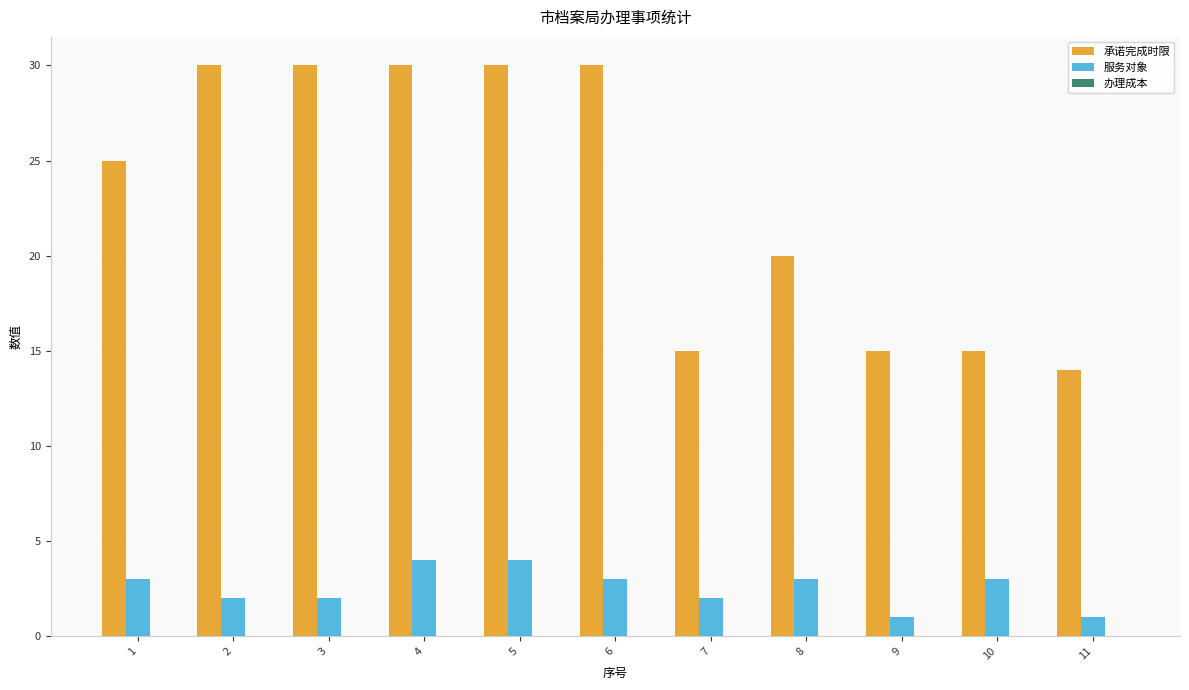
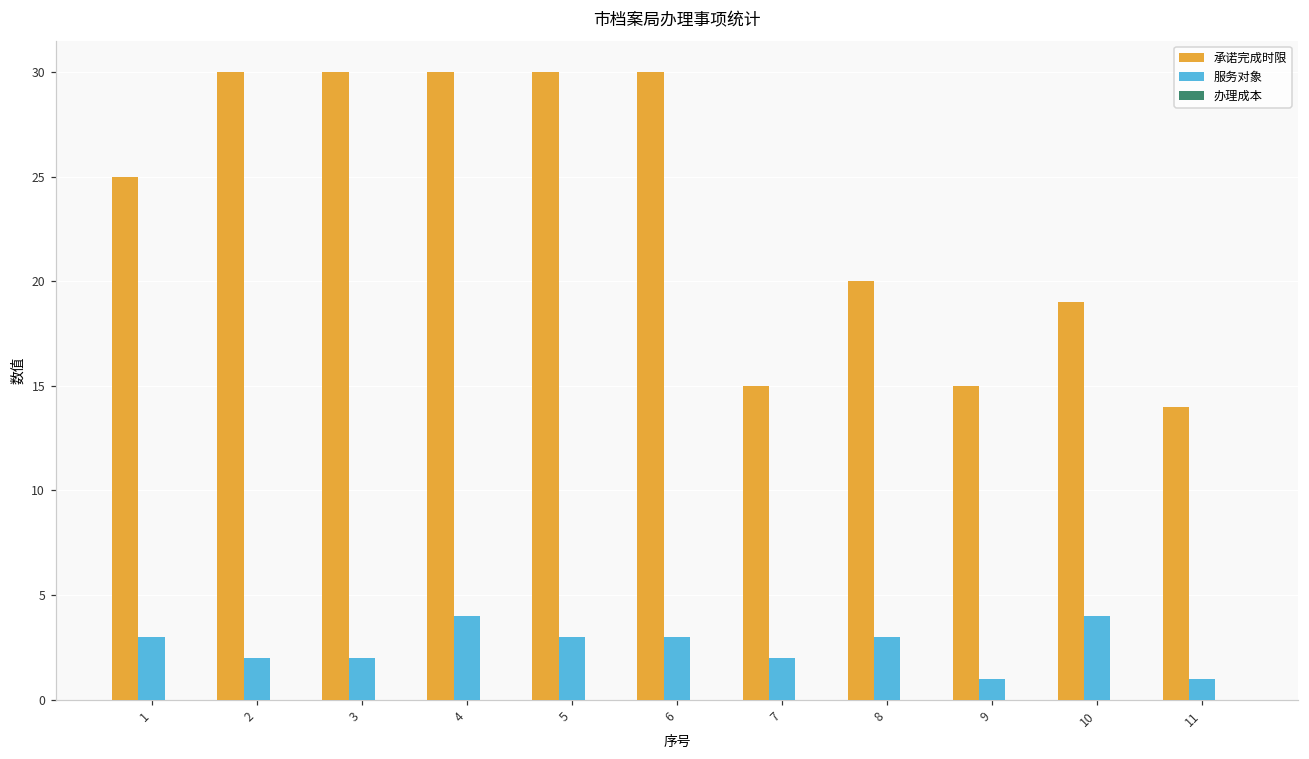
服务对象, 5: 4 -> 3
承诺完成时限, 10: 15 -> 19
服务对象, 10: 3 -> 4
